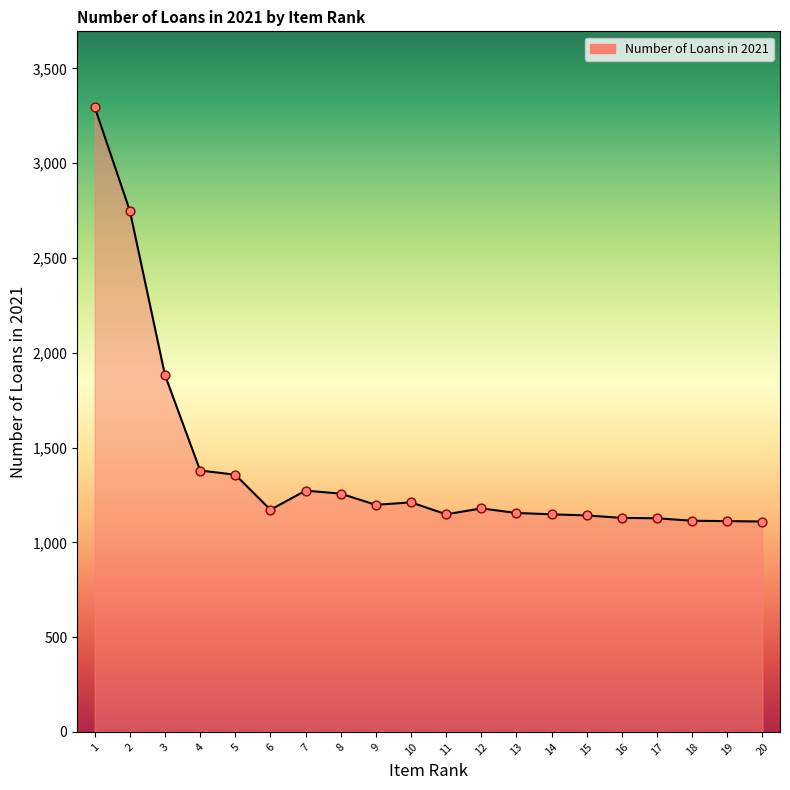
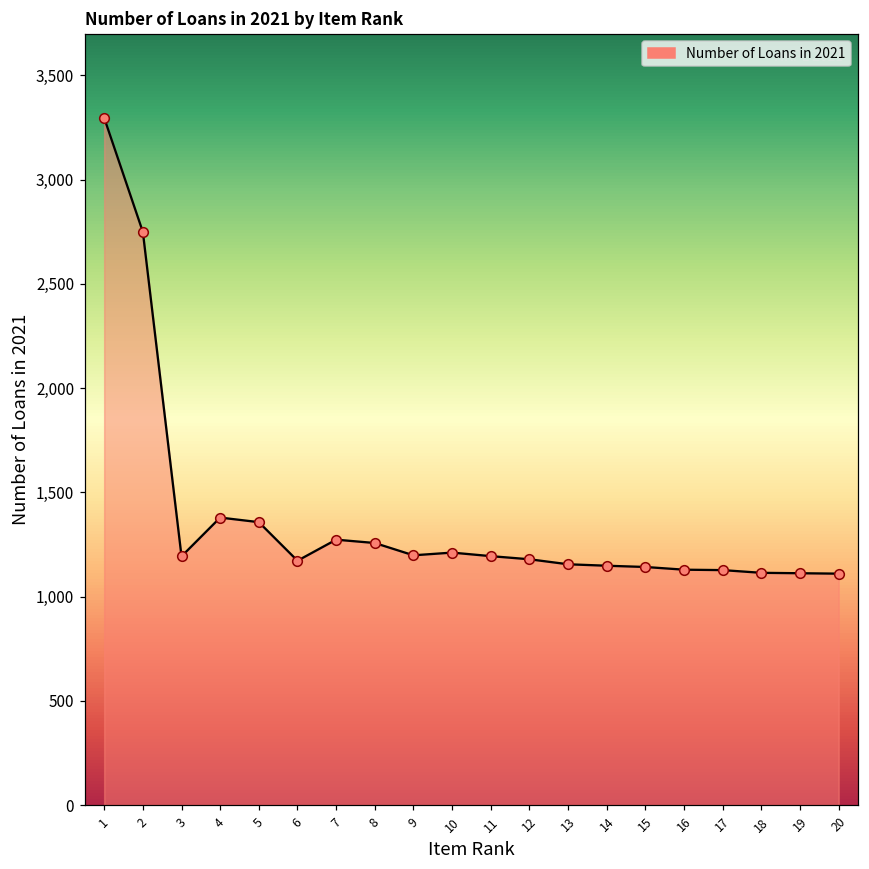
3: 1,880 -> 1,190
11: 1,150 -> 1,190
